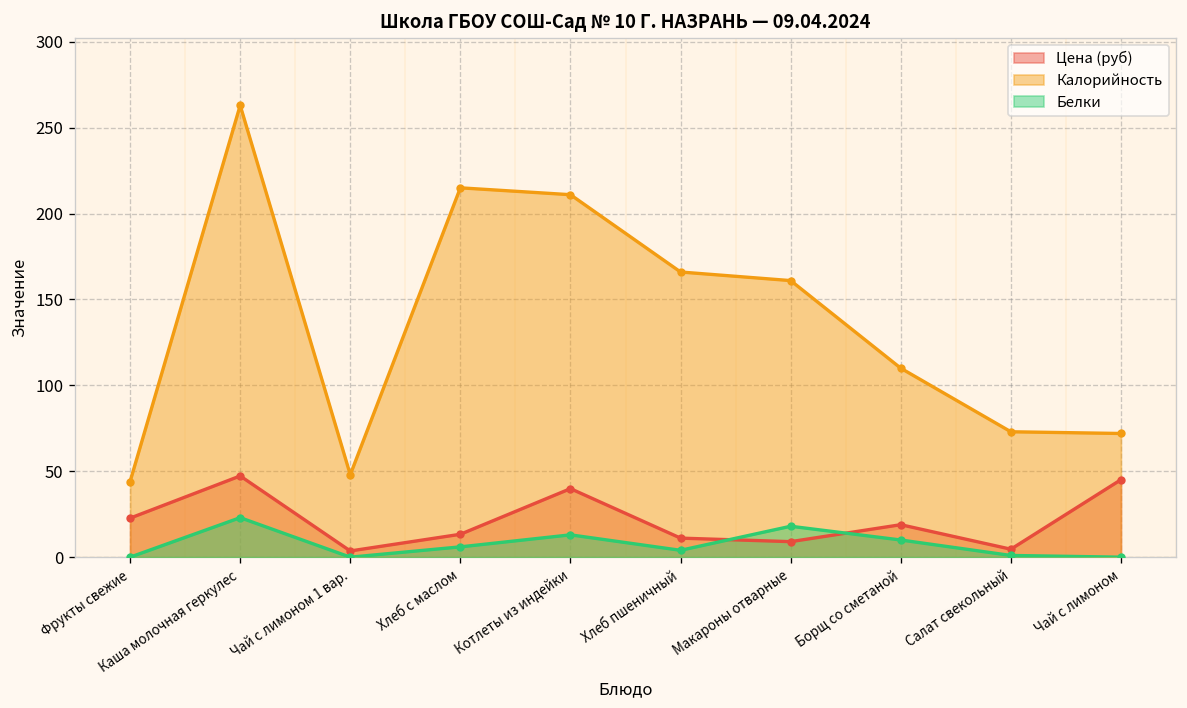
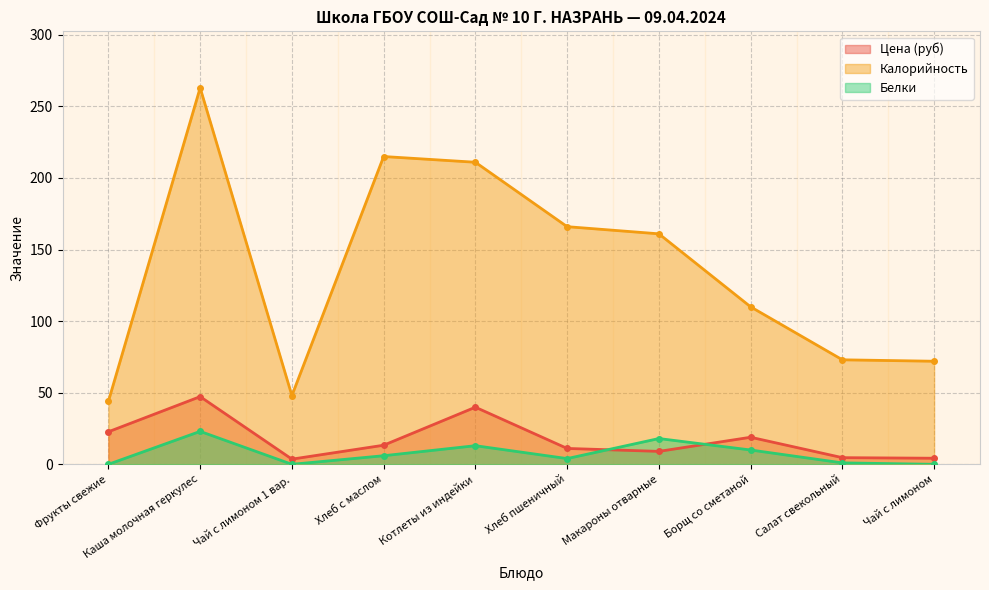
Цена (руб), Чай с лимоном: 45 -> 4
